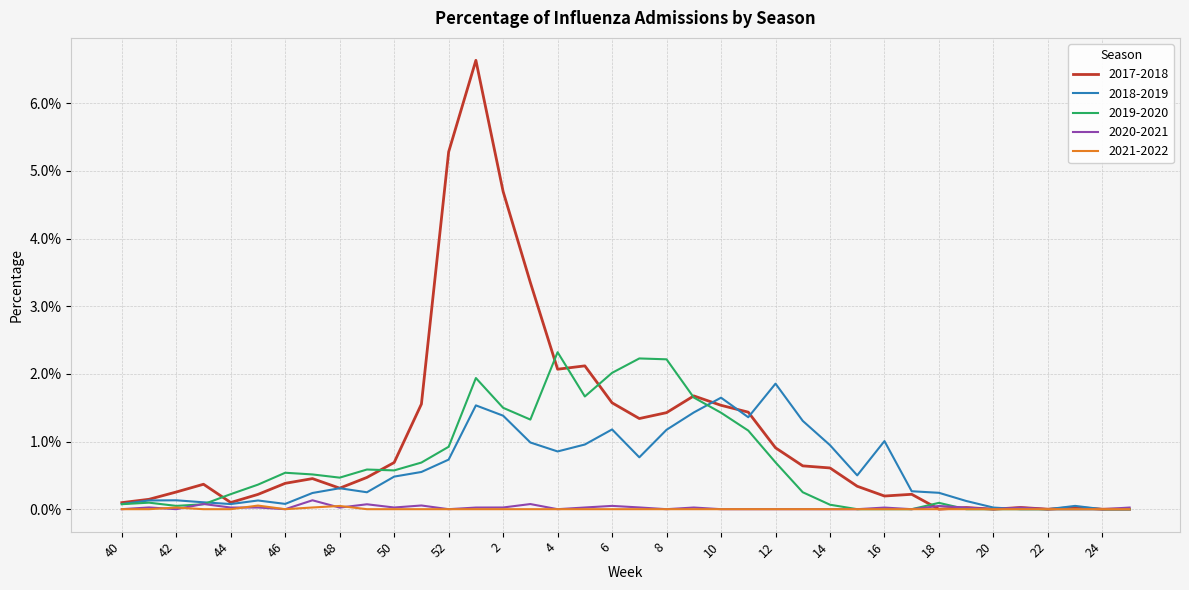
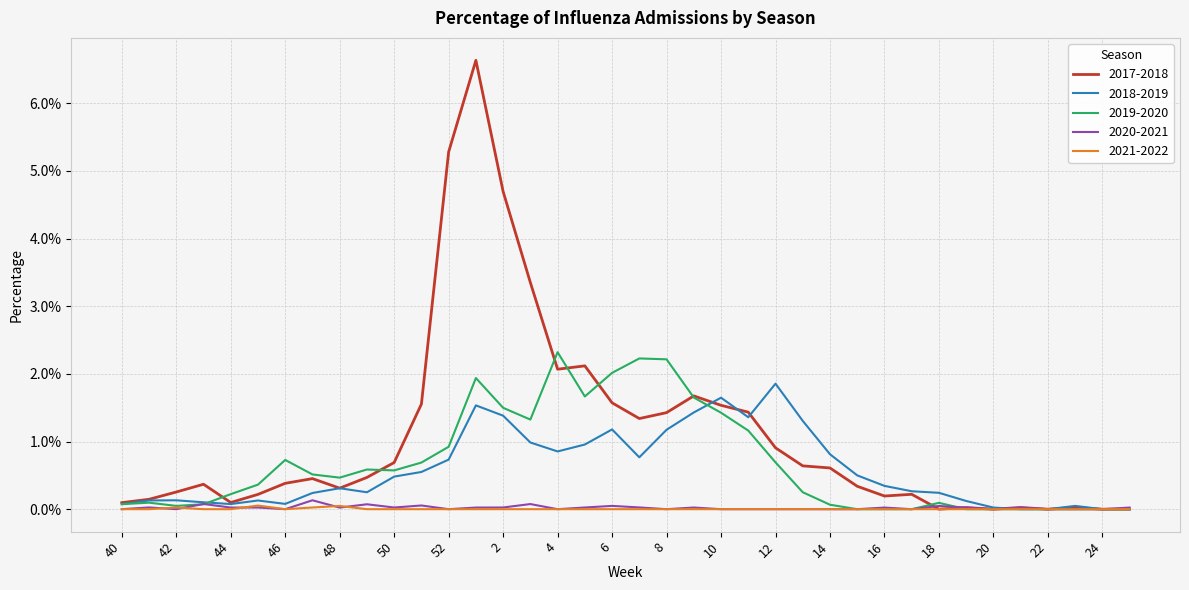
2019-2020, 46: 0.5% -> 0.7%
2018-2019, 14: 0.9% -> 0.8%
2018-2019, 16: 1.0% -> 0.3%
